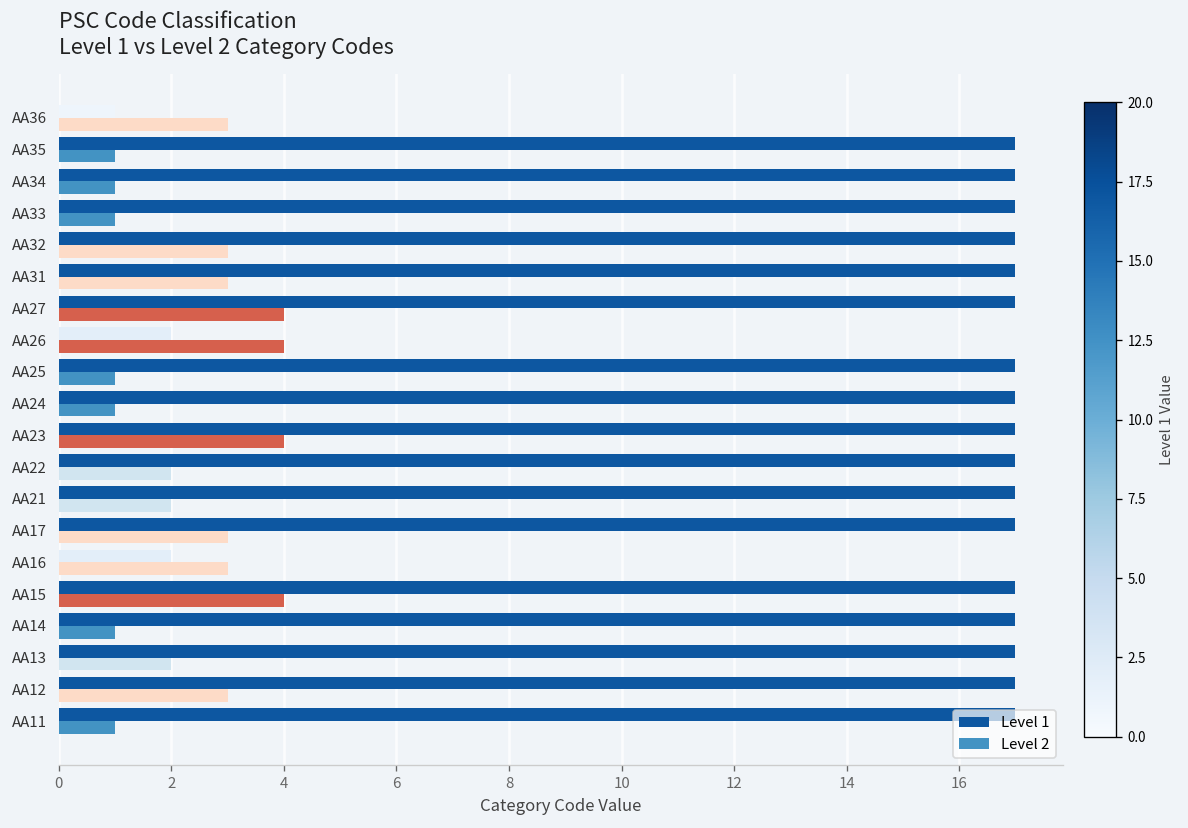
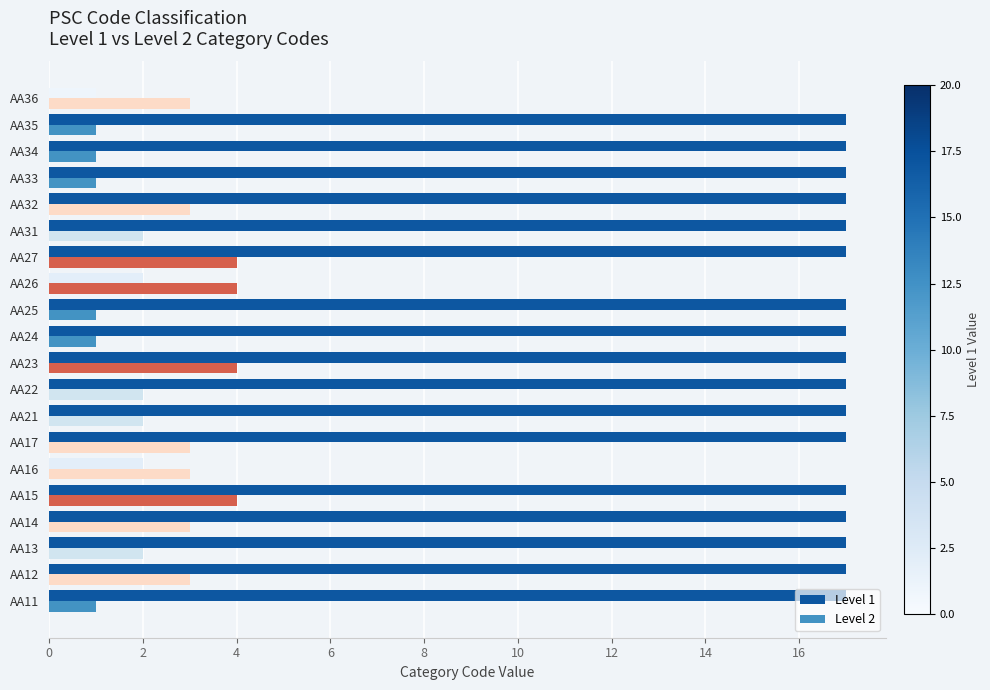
Level 2, AA31: 3 -> 2
Level 2, AA14: 1 -> 3
